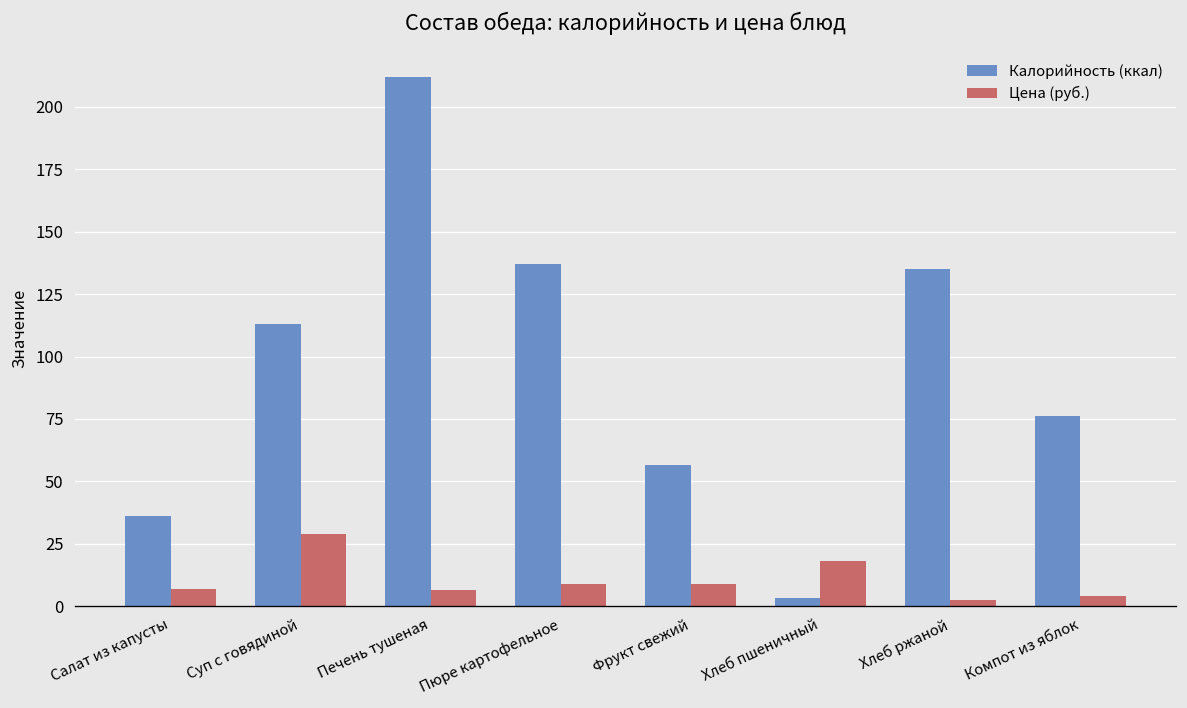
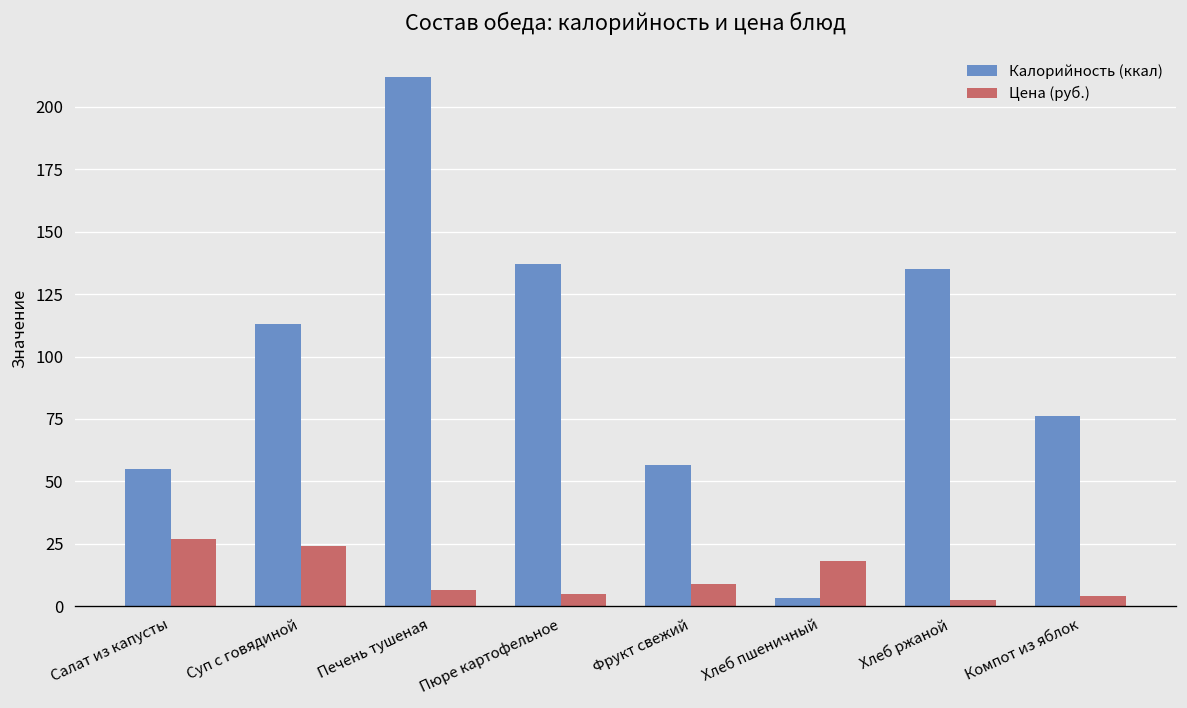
Калорийность (ккал), Салат из капусты: 36 -> 55
Цена (руб.), Салат из капусты: 7 -> 27
Цена (руб.), Суп с говядиной: 29 -> 24
Цена (руб.), Пюре картофельное: 9 -> 5
